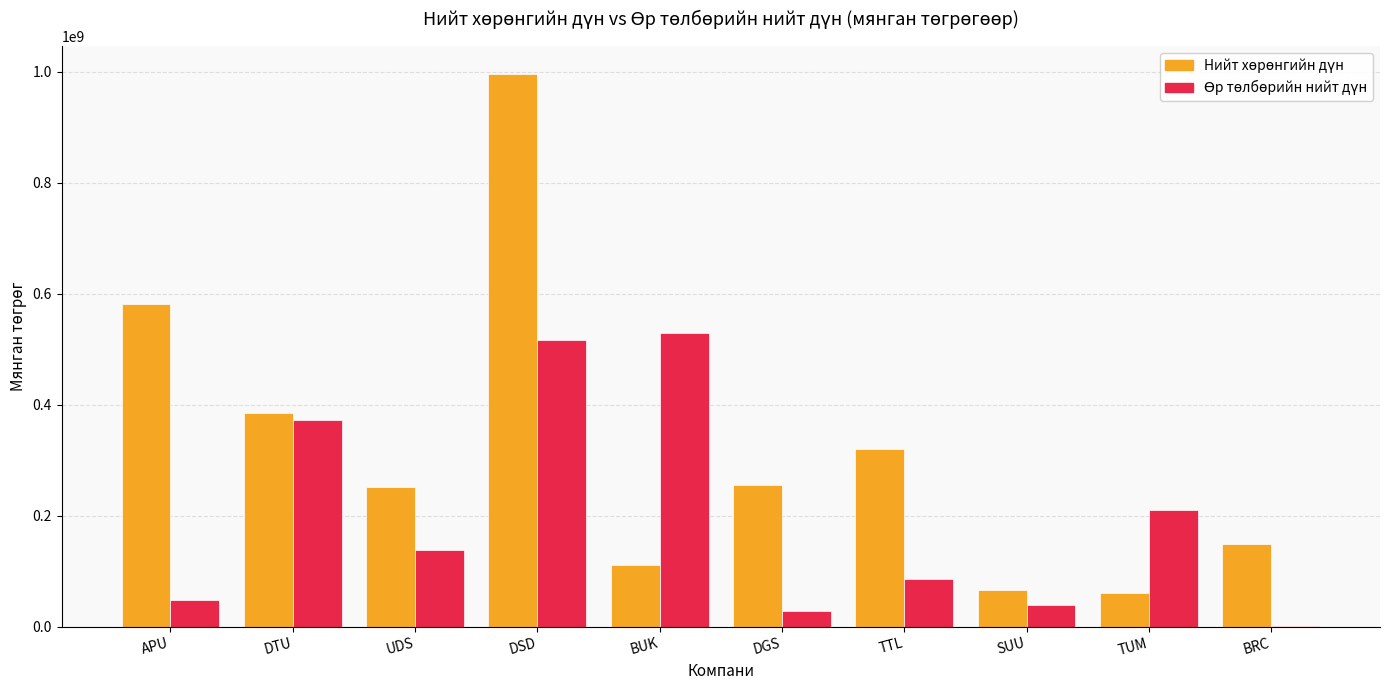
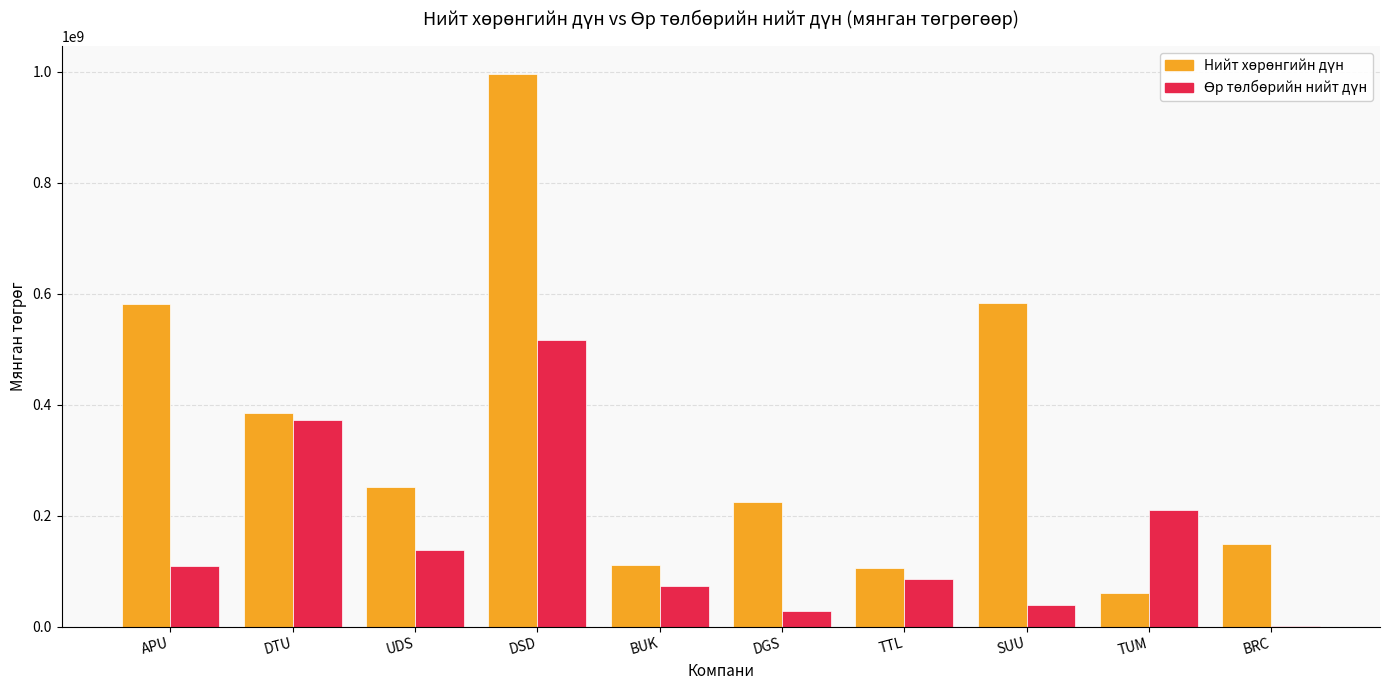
Өр төлбөрийн нийт дүн, APU: 50000000 -> 110000000
Өр төлбөрийн нийт дүн, BUK: 530000000 -> 70000000
Нийт хөрөнгийн дүн, DGS: 260000000 -> 220000000
Нийт хөрөнгийн дүн, TTL: 320000000 -> 110000000
Нийт хөрөнгийн дүн, SUU: 70000000 -> 580000000
